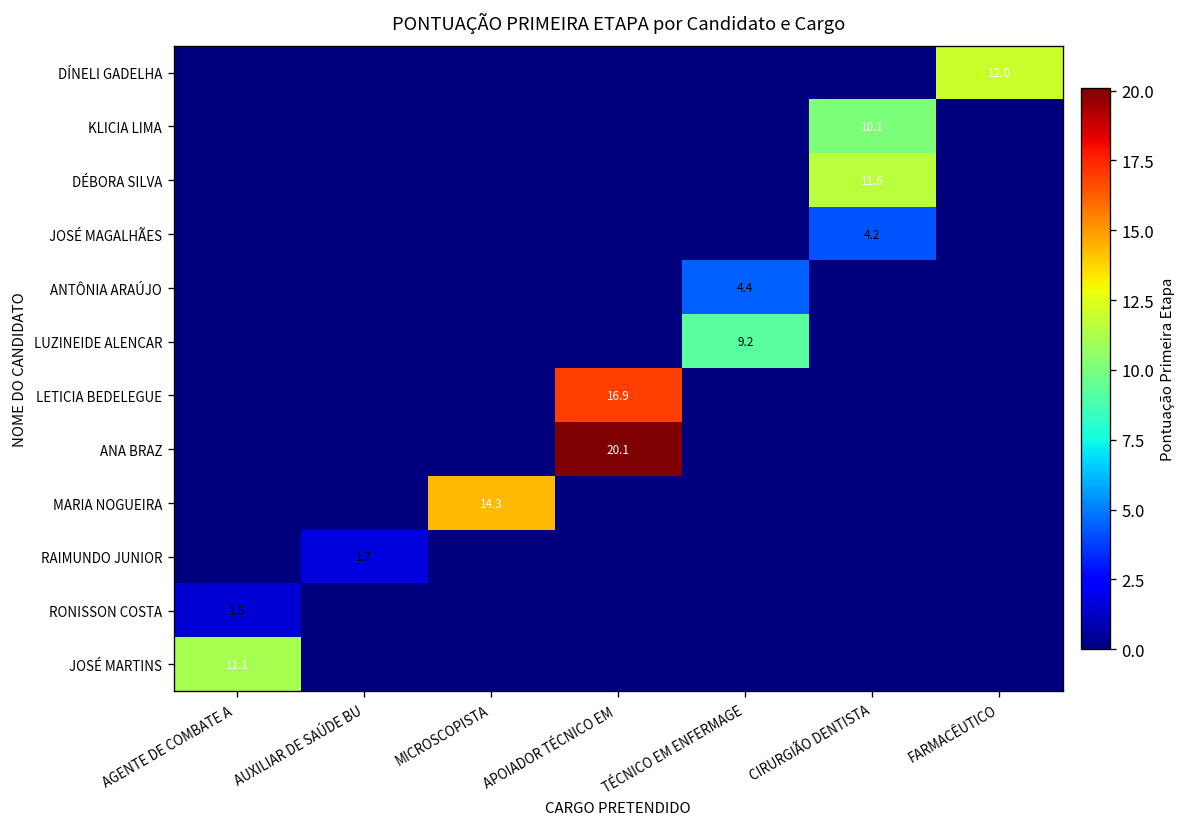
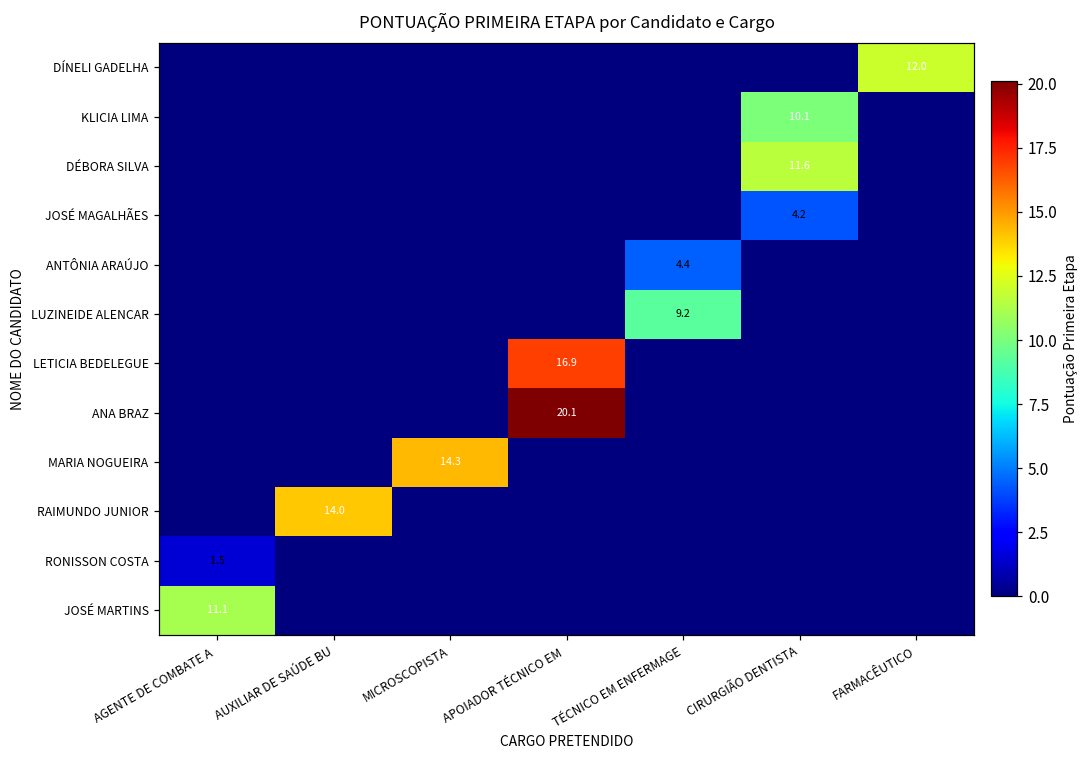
RAIMUNDO JUNIOR, AUXILIAR DE SAÚDE BU: 1.7 -> 14.0
